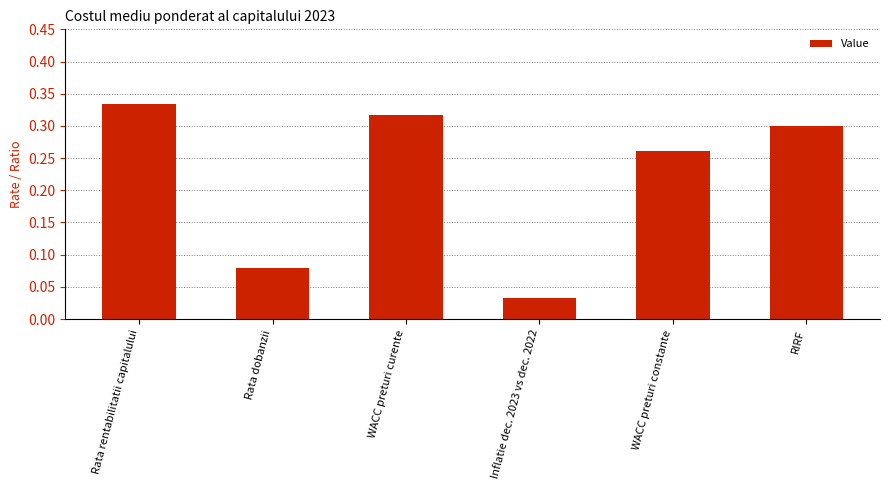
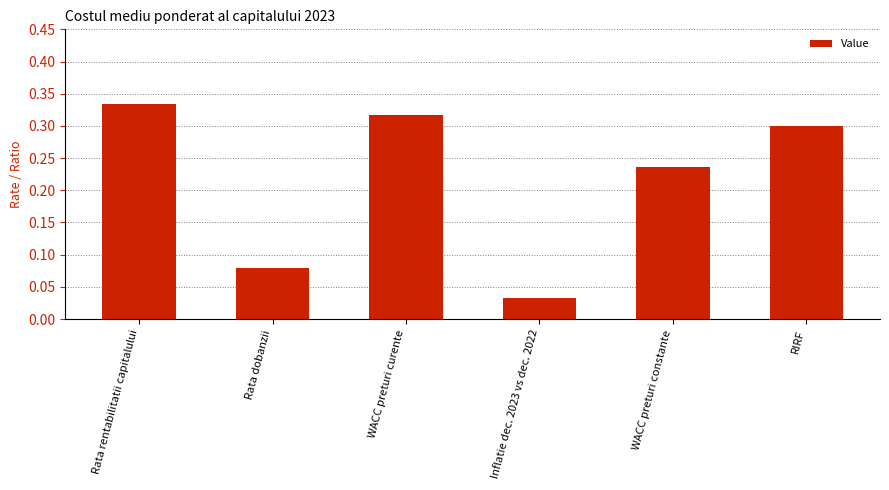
WACC preturi constante: 0.26 -> 0.24
